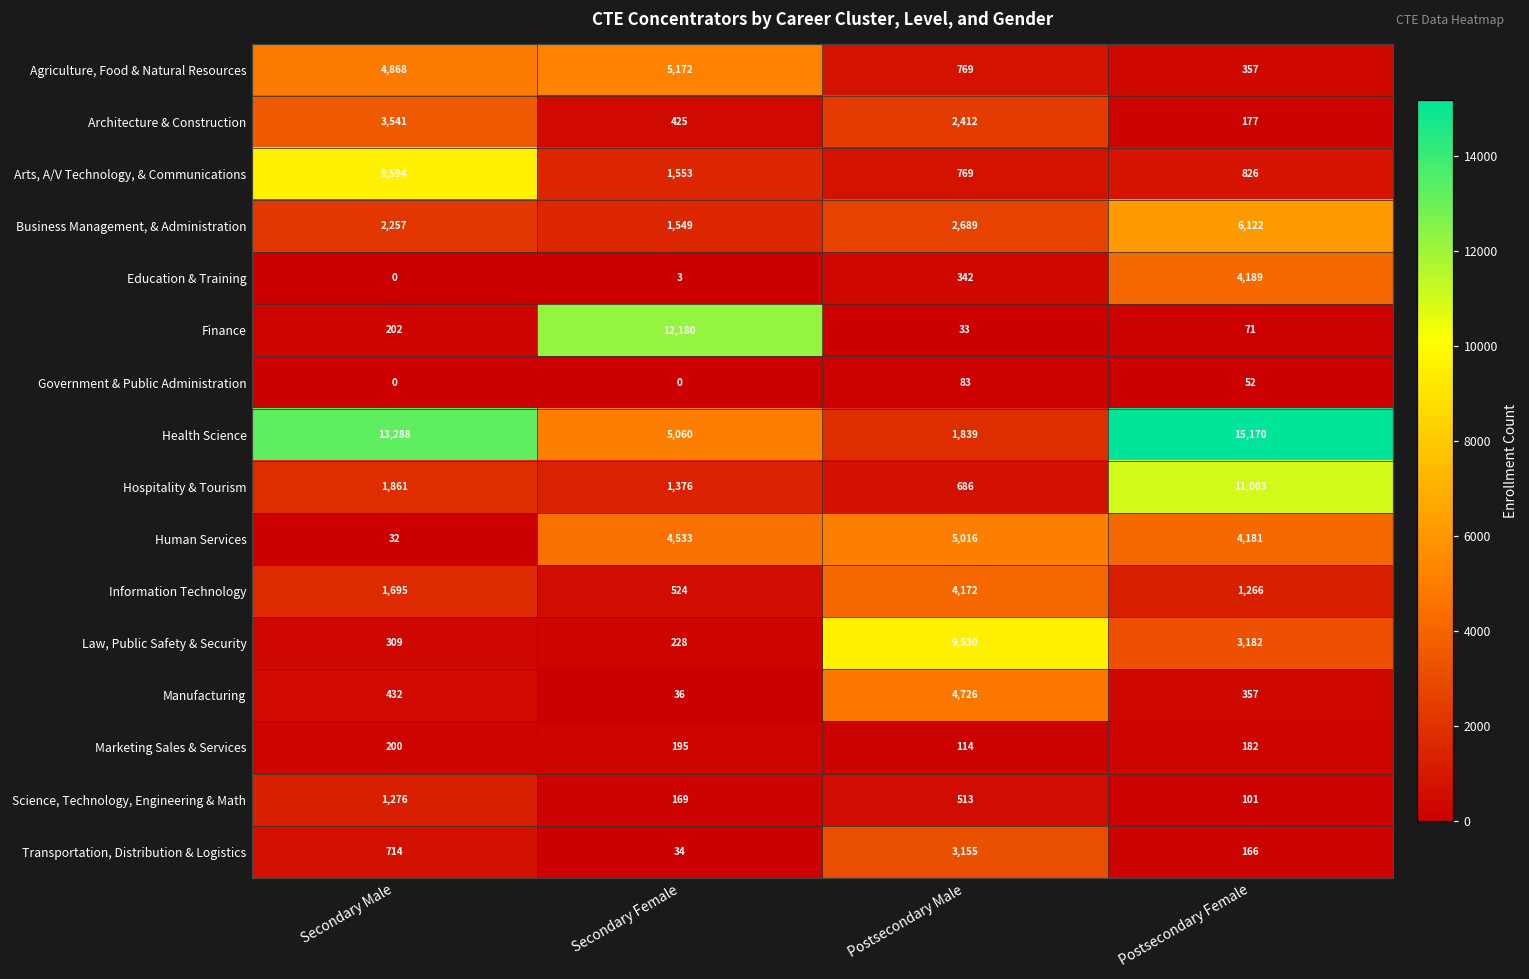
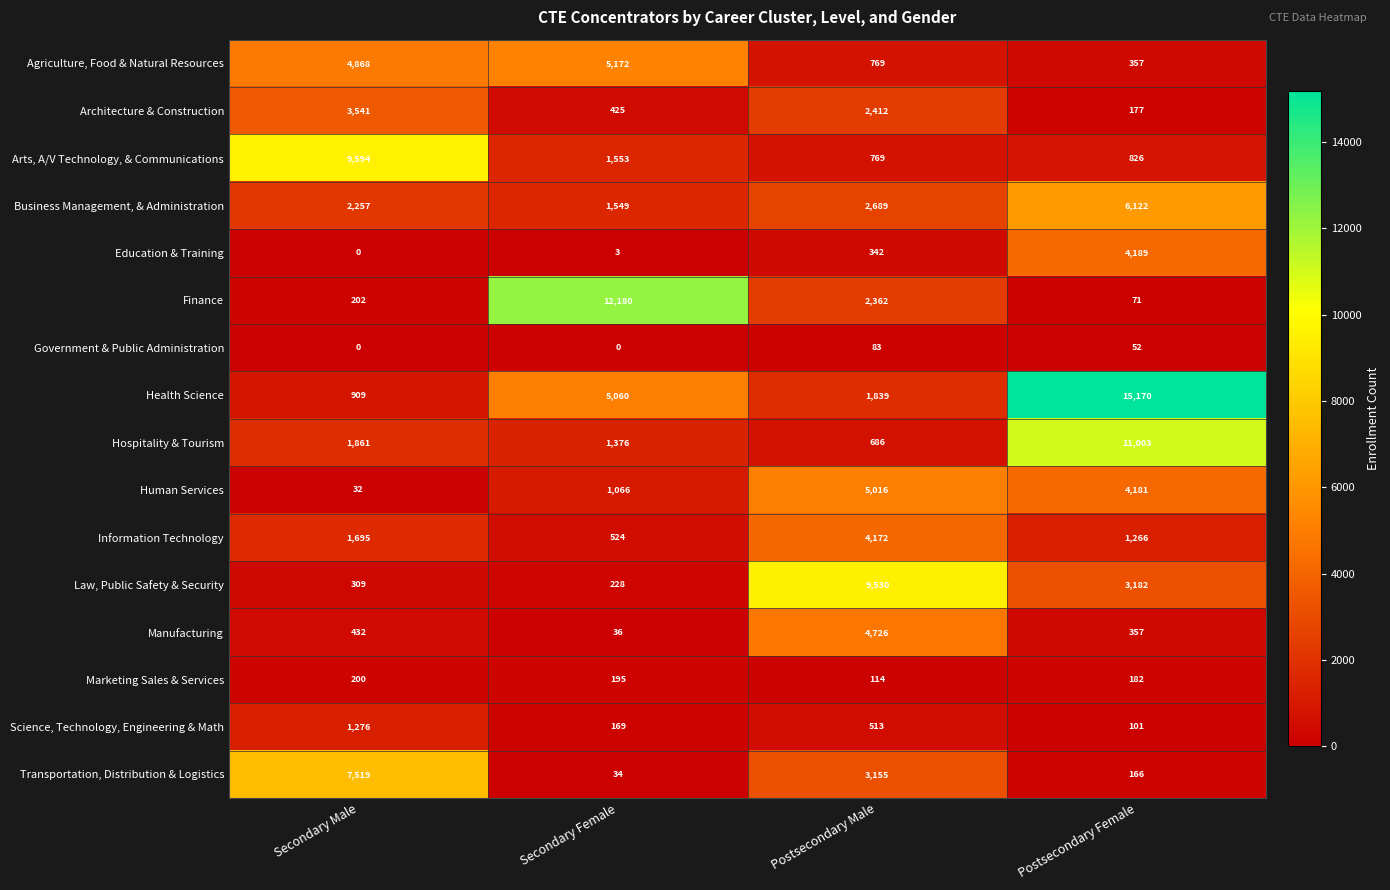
Finance, Postsecondary Male: 33 -> 2,362
Health Science, Secondary Male: 13,288 -> 909
Human Services, Secondary Female: 4,533 -> 1,066
Transportation, Distribution & Logistics, Secondary Male: 714 -> 7,519
